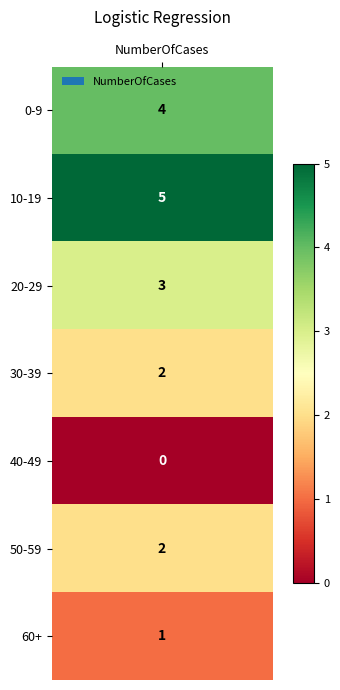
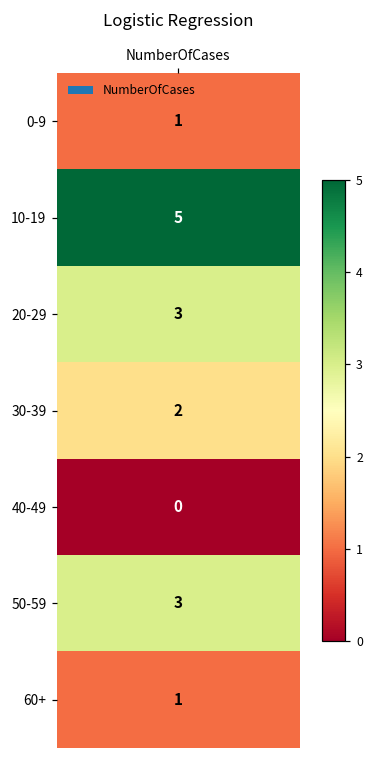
0-9, NumberOfCases: 4 -> 1
50-59, NumberOfCases: 2 -> 3
